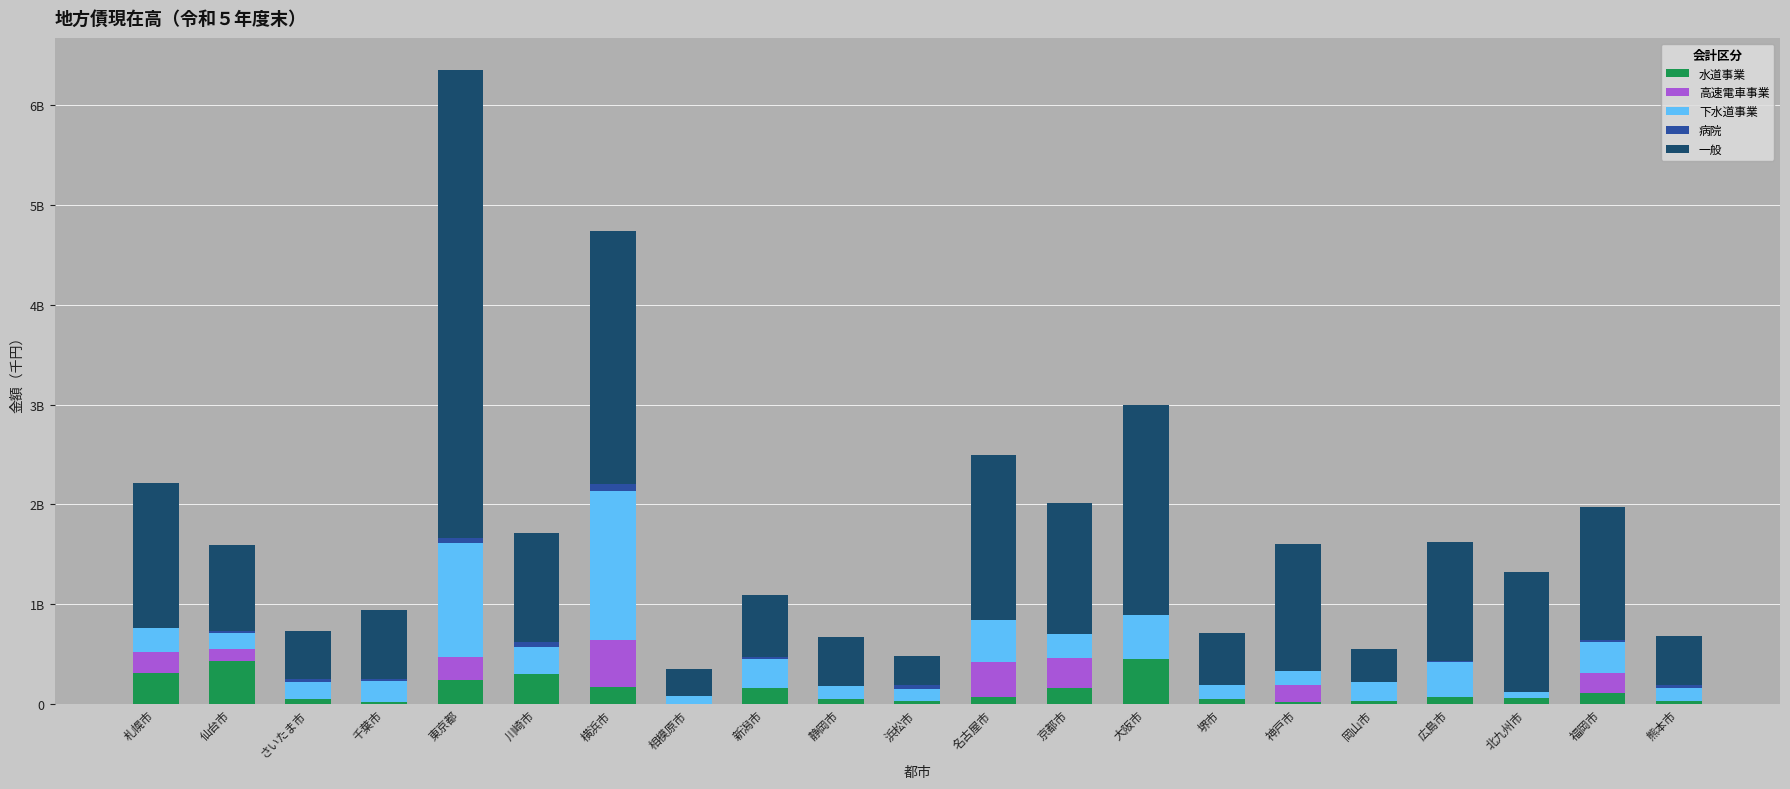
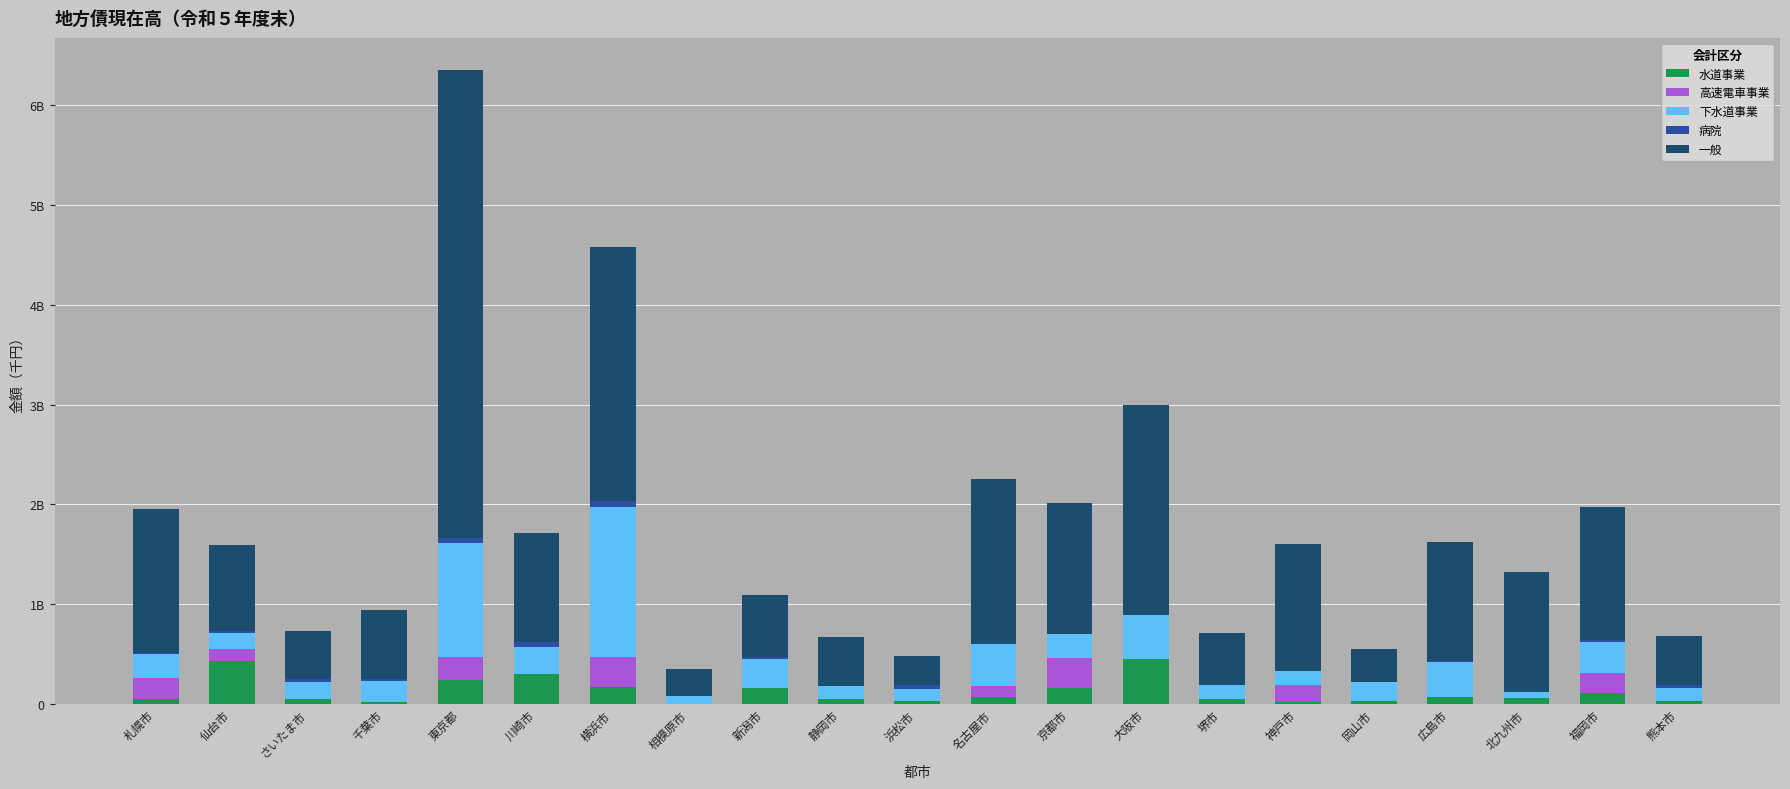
水道事業, 札幌市: 300000000 -> 100000000
高速電車事業, 横浜市: 500000000 -> 300000000
高速電車事業, 名古屋市: 400000000 -> 100000000
